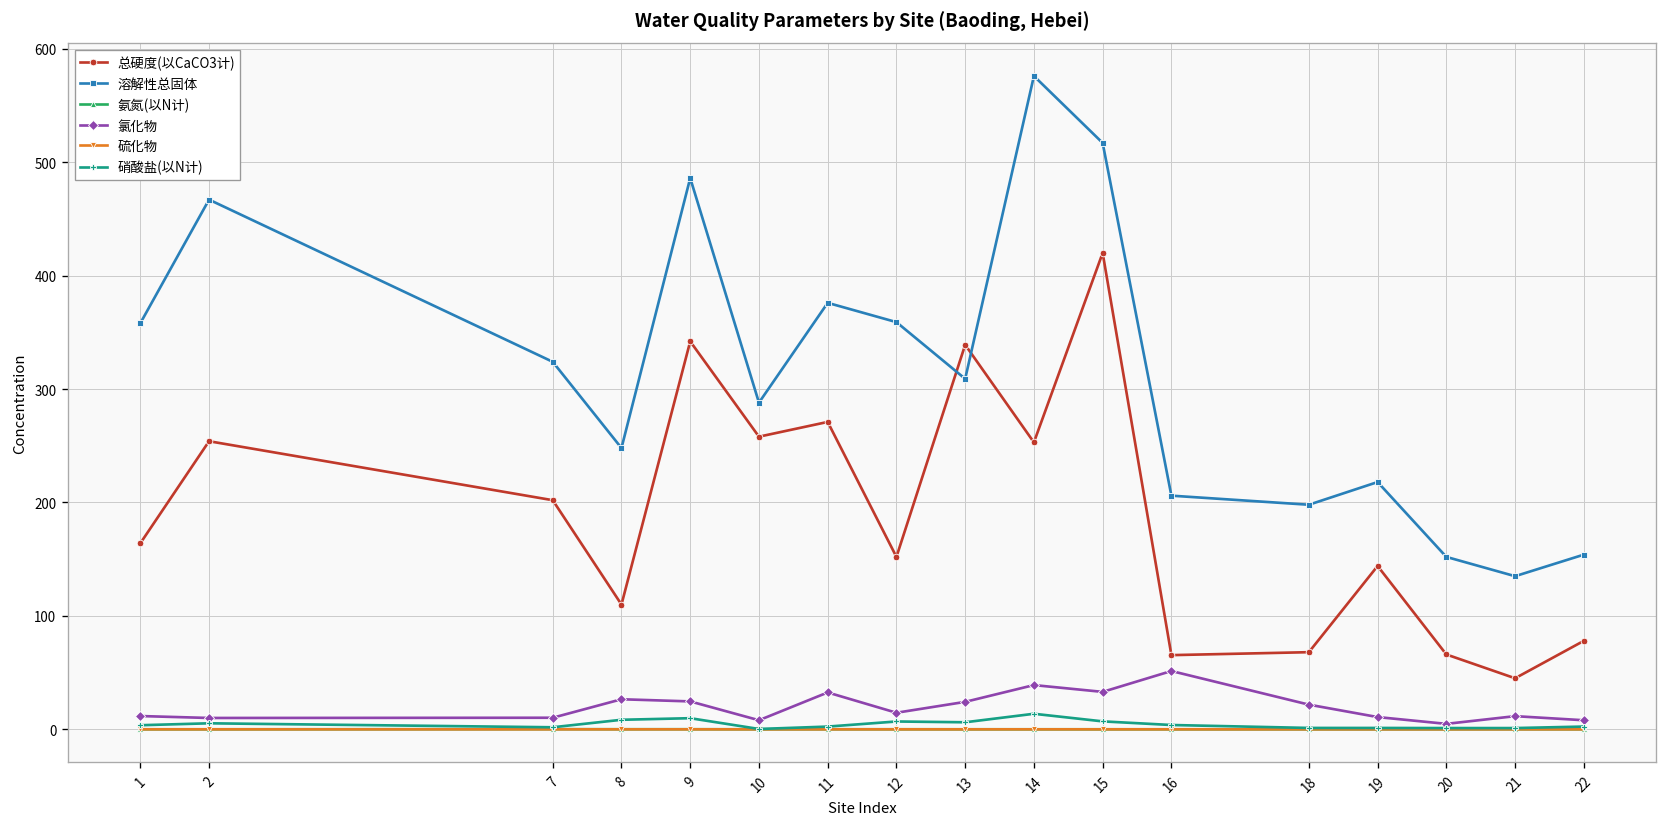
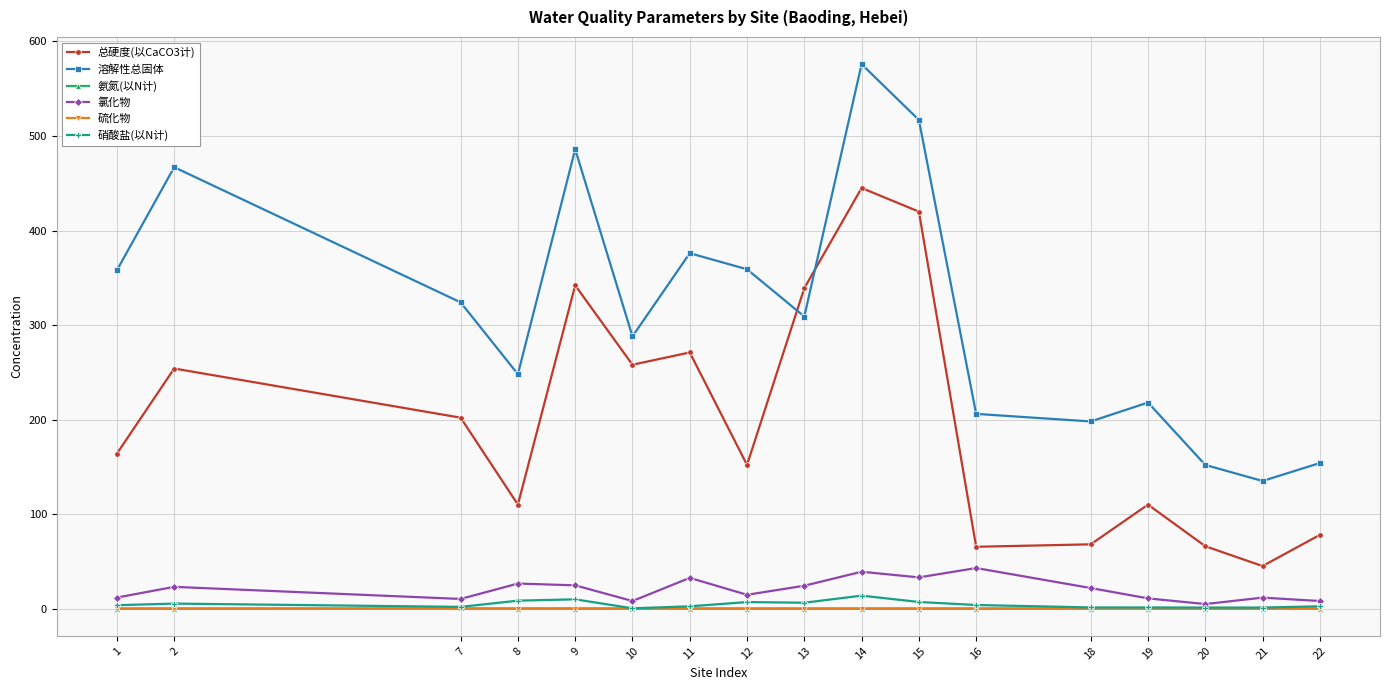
氯化物, 2: 10 -> 20
总硬度(以CaCO3计), 14: 250 -> 450
氯化物, 16: 50 -> 40
总硬度(以CaCO3计), 19: 140 -> 110
